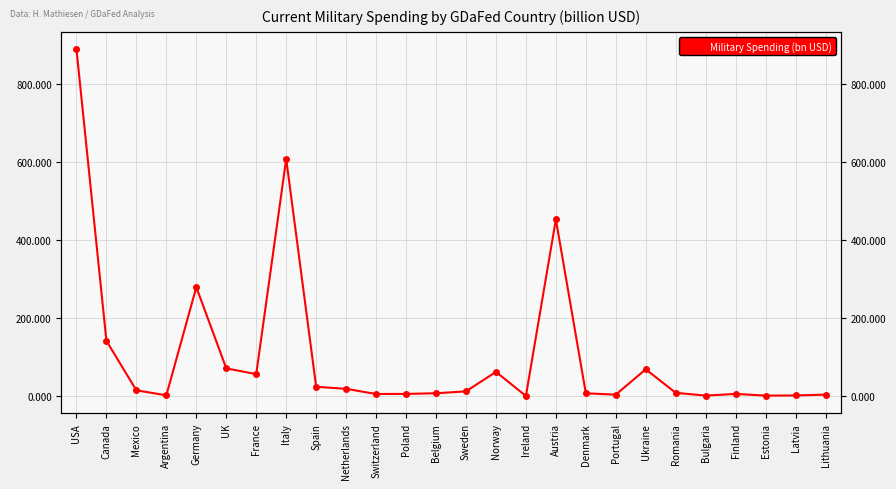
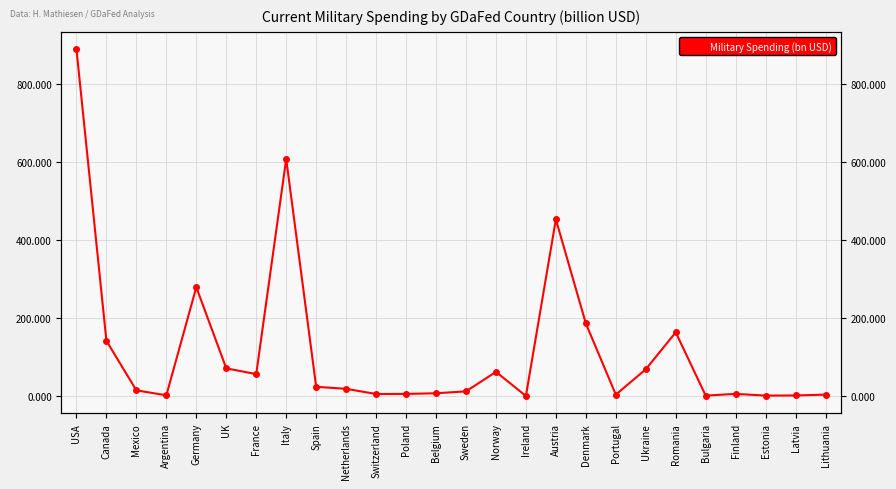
Denmark: 10 -> 190
Romania: 10 -> 160
